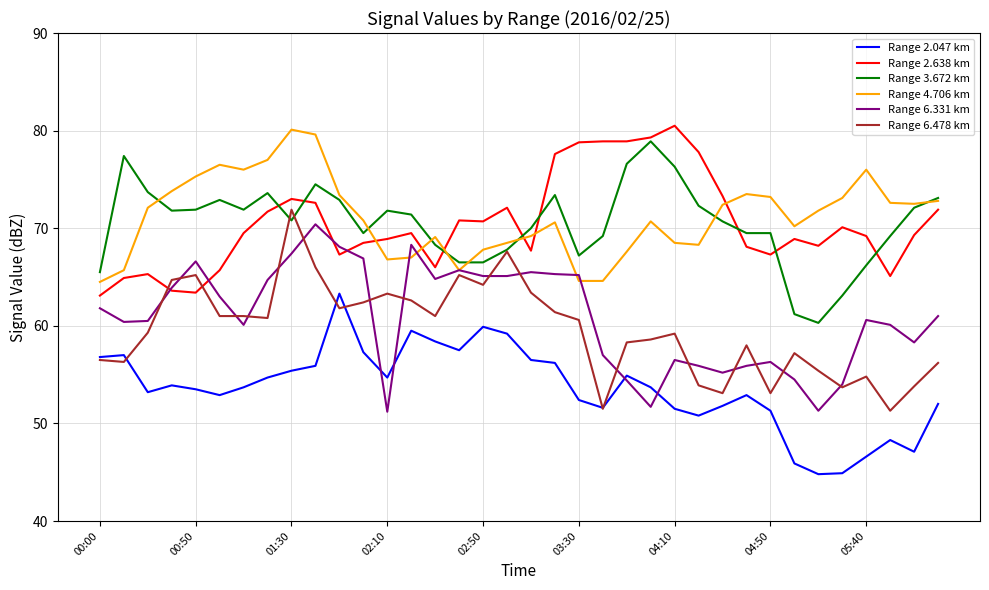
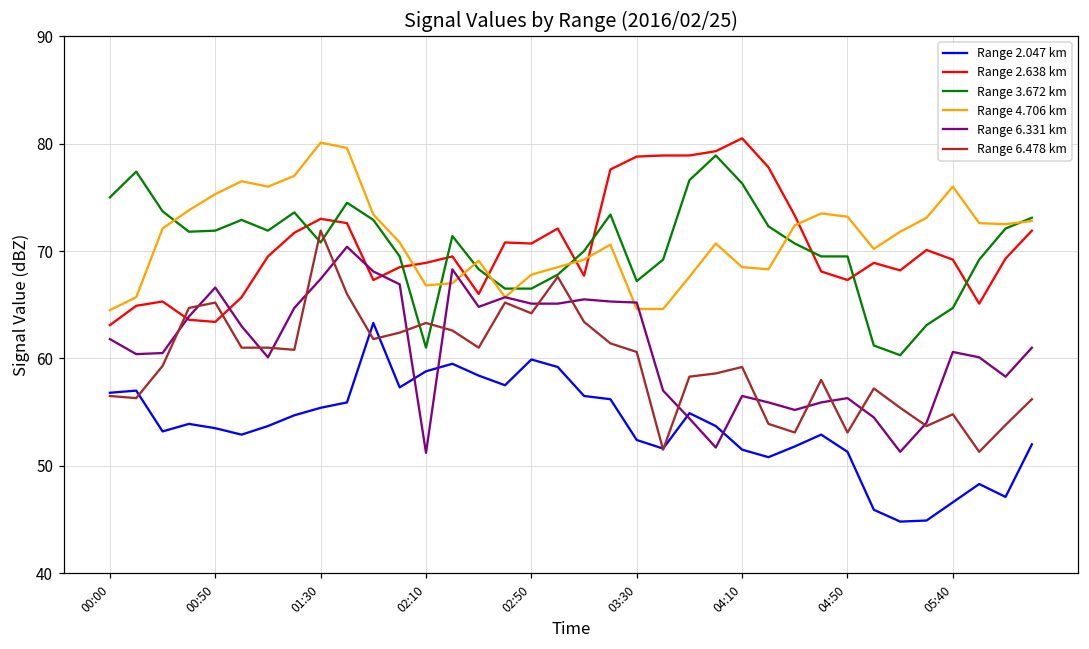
Range 3.672 km, 00:00: 66 -> 75
Range 2.047 km, 02:10: 55 -> 59
Range 3.672 km, 02:10: 72 -> 61
Range 3.672 km, 05:40: 66 -> 65
